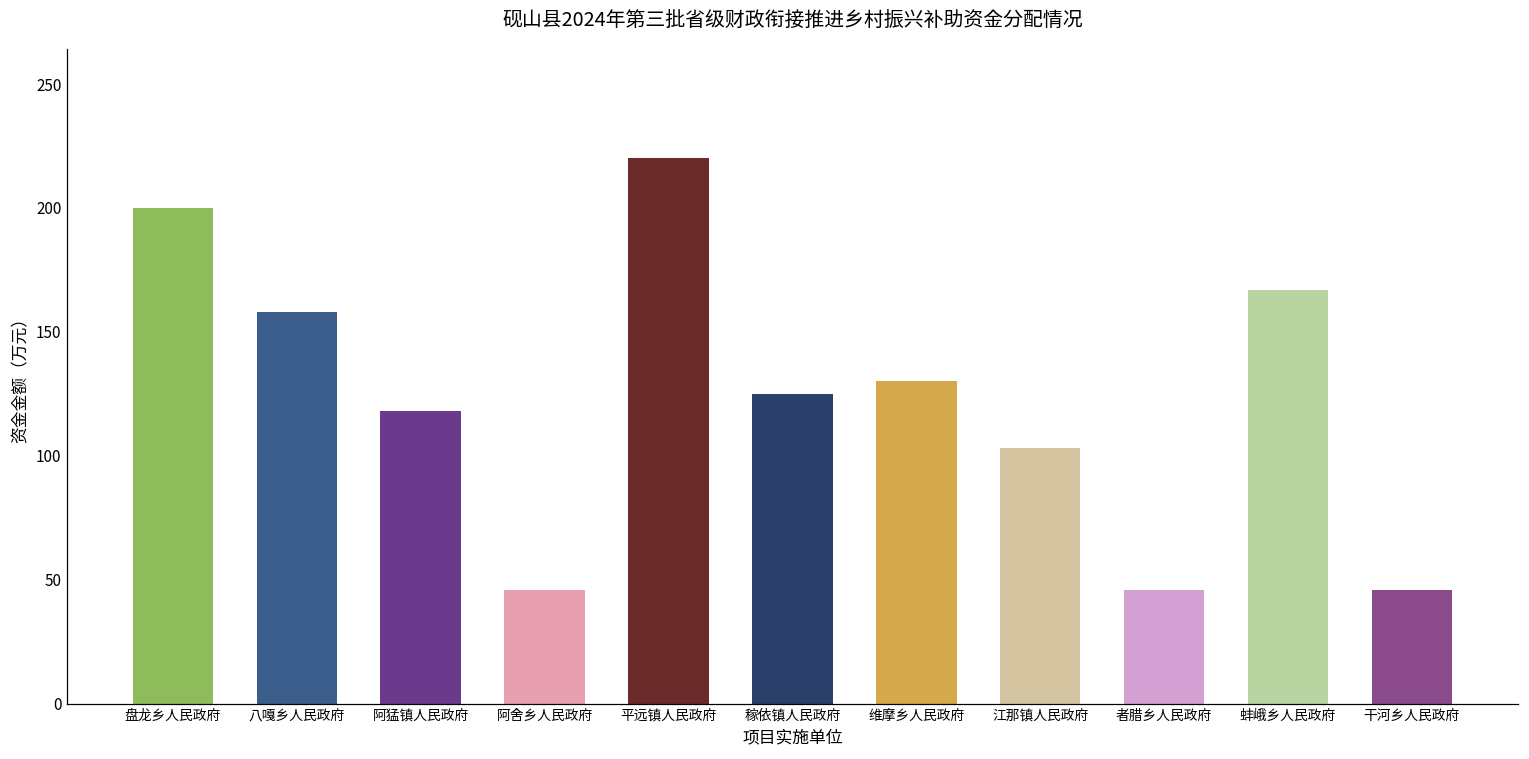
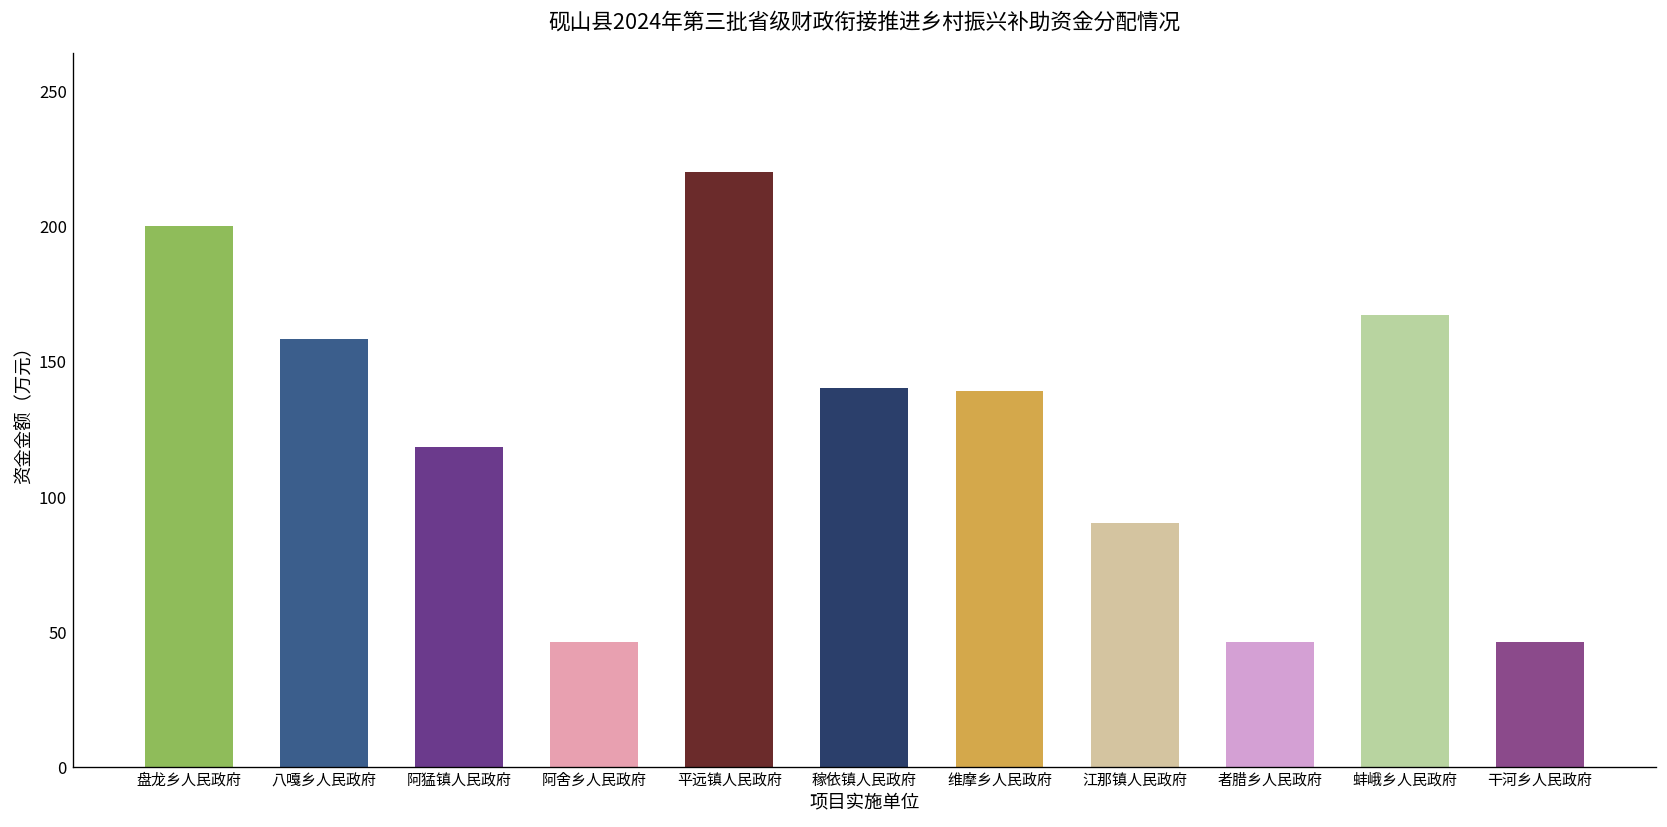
稼依镇人民政府: 125 -> 140
维摩乡人民政府: 130 -> 139
江那镇人民政府: 103 -> 90
